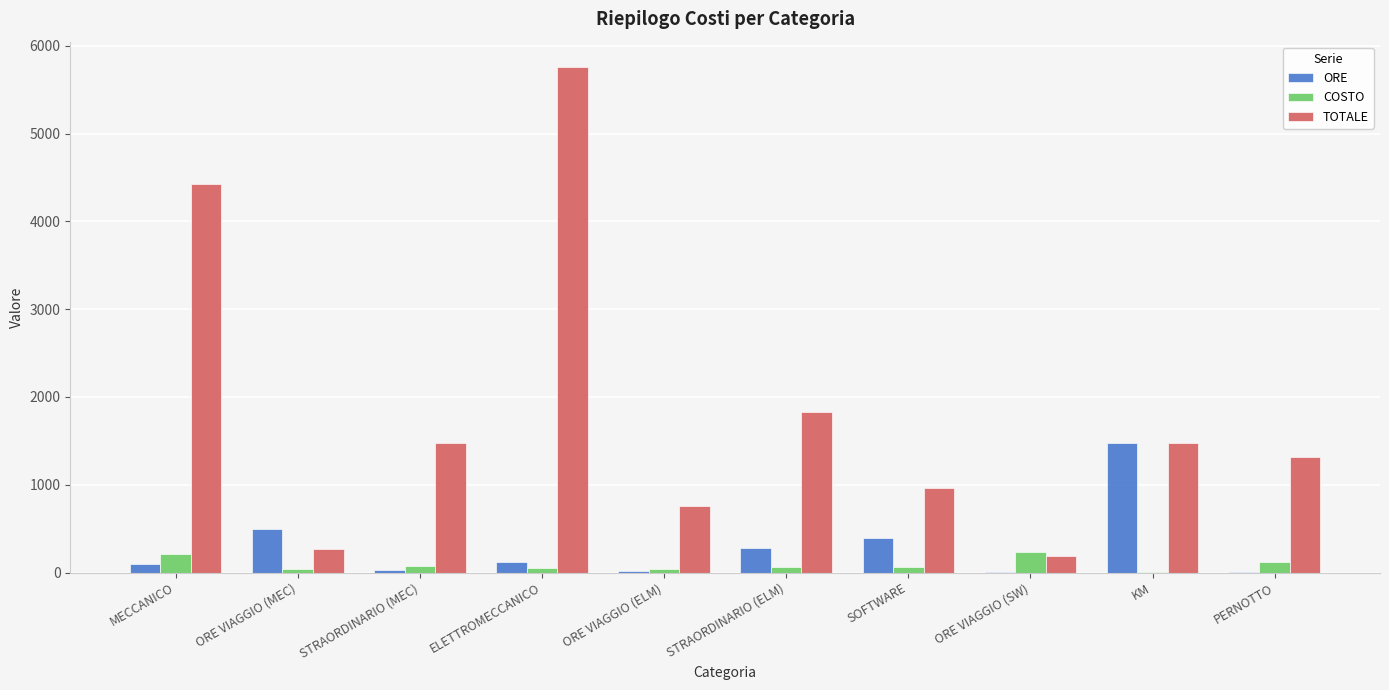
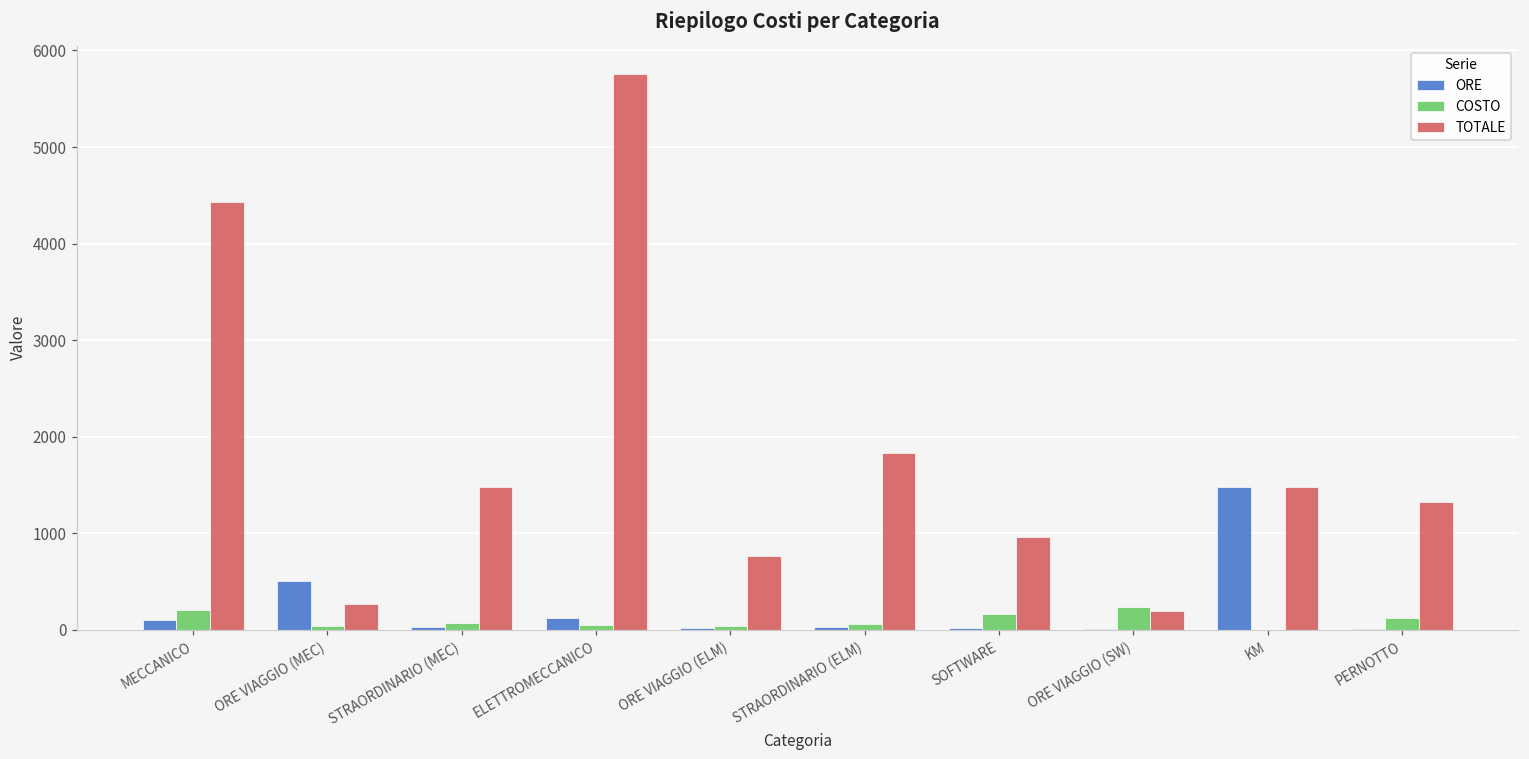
ORE, STRAORDINARIO (ELM): 300 -> 0
ORE, SOFTWARE: 400 -> 0
COSTO, SOFTWARE: 100 -> 200
